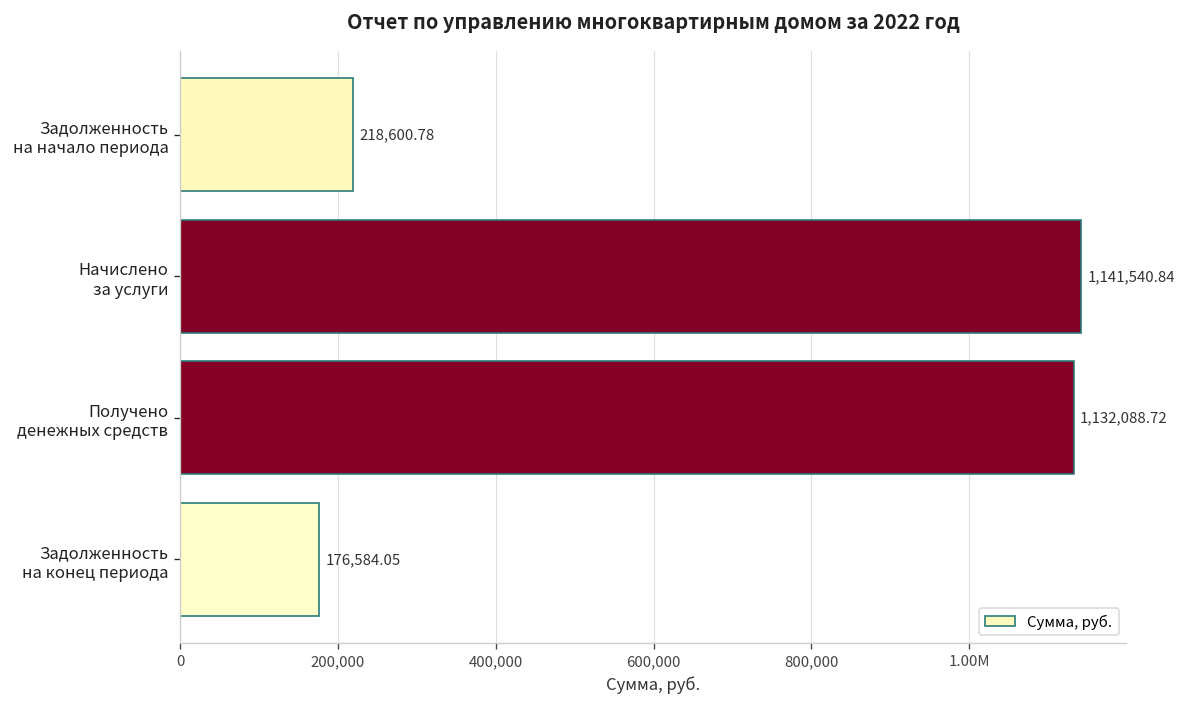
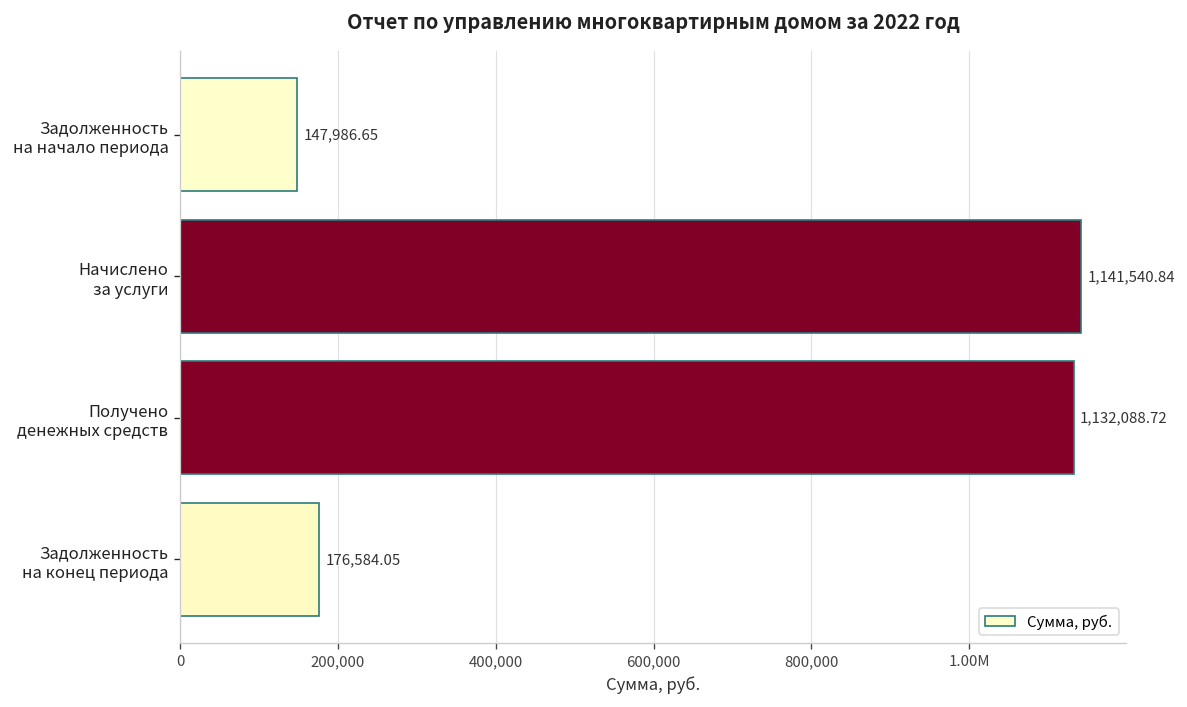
Задолженность на начало периода: 218,600.78 -> 147,986.65
